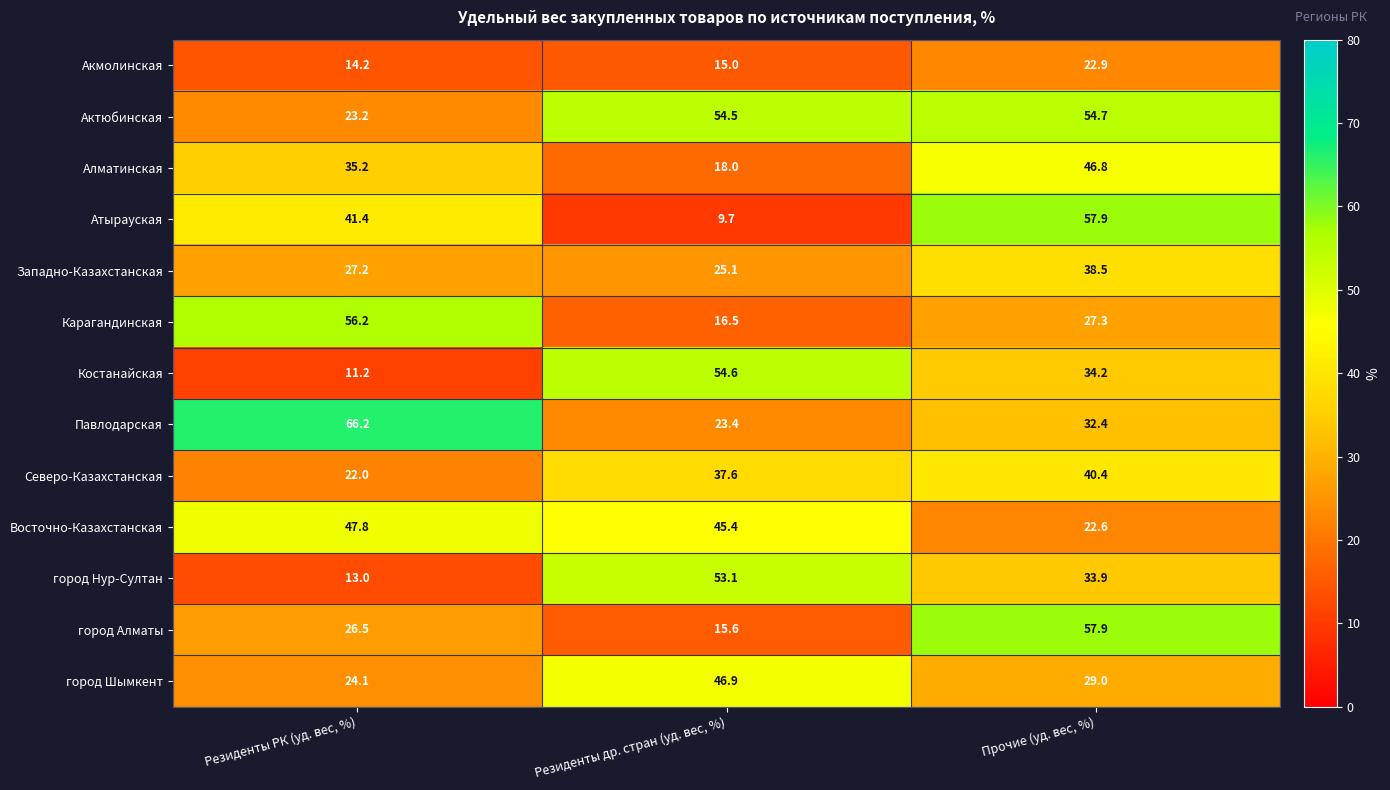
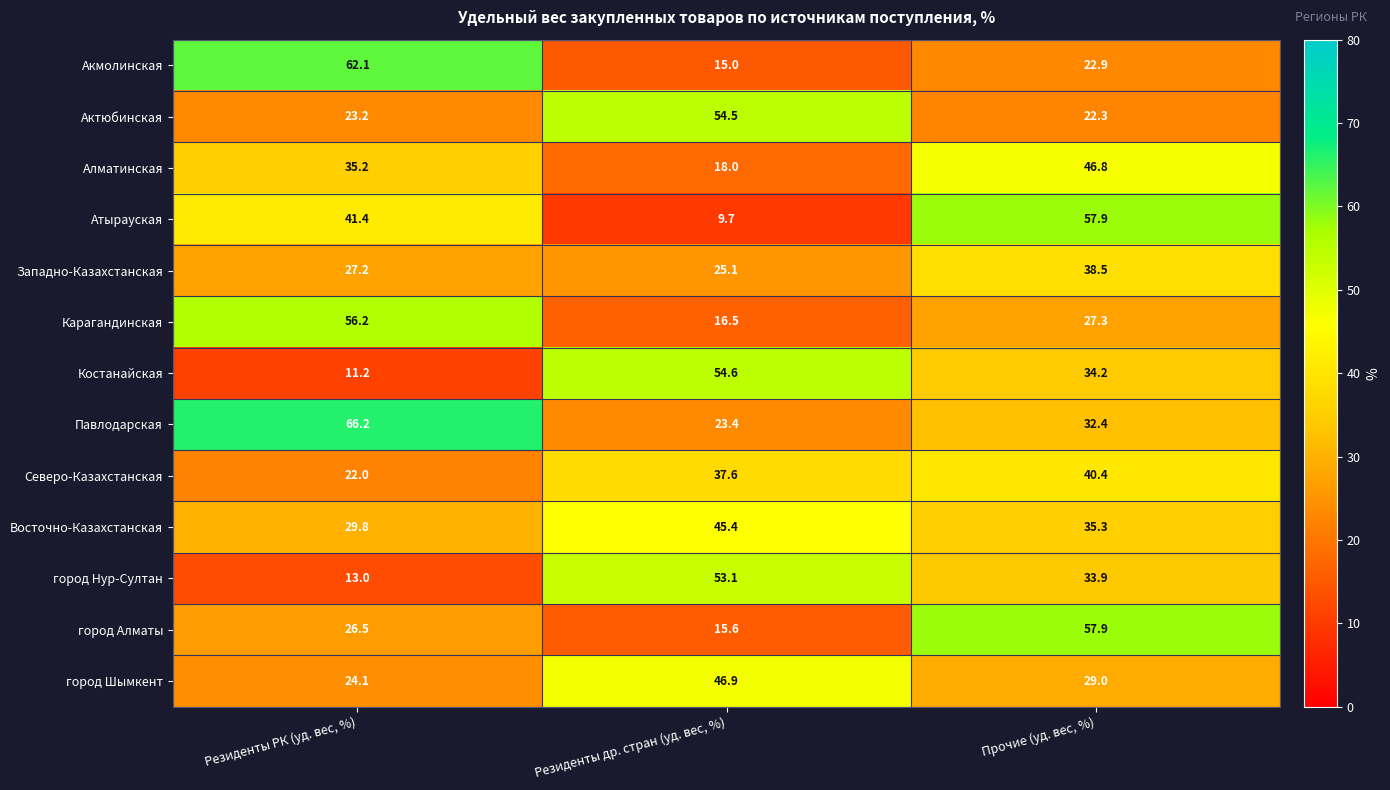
Акмолинская, Резиденты РК (уд. вес, %): 14.2 -> 62.1
Актюбинская, Прочие (уд. вес, %): 54.7 -> 22.3
Восточно-Казахстанская, Резиденты РК (уд. вес, %): 47.8 -> 29.8
Восточно-Казахстанская, Прочие (уд. вес, %): 22.6 -> 35.3
